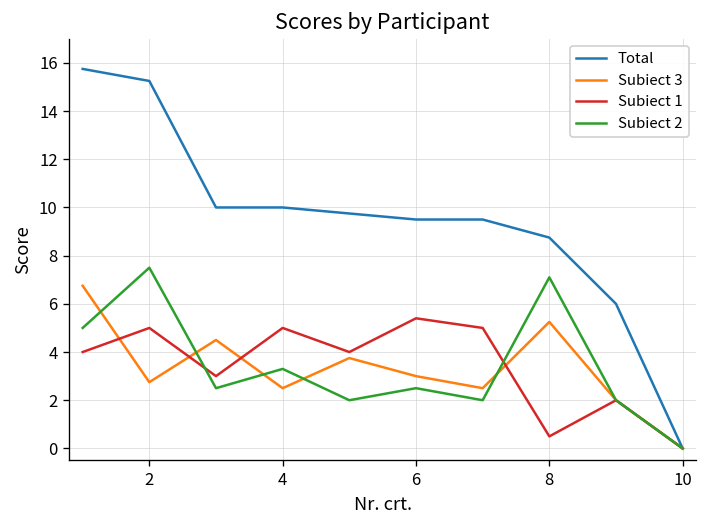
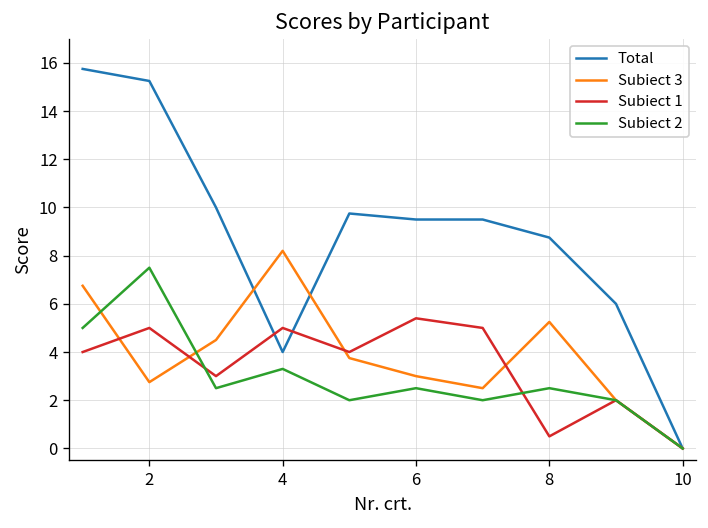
Total, 4: 10 -> 4
Subiect 3, 4: 2.5 -> 8.2
Subiect 2, 8: 7.1 -> 2.5
